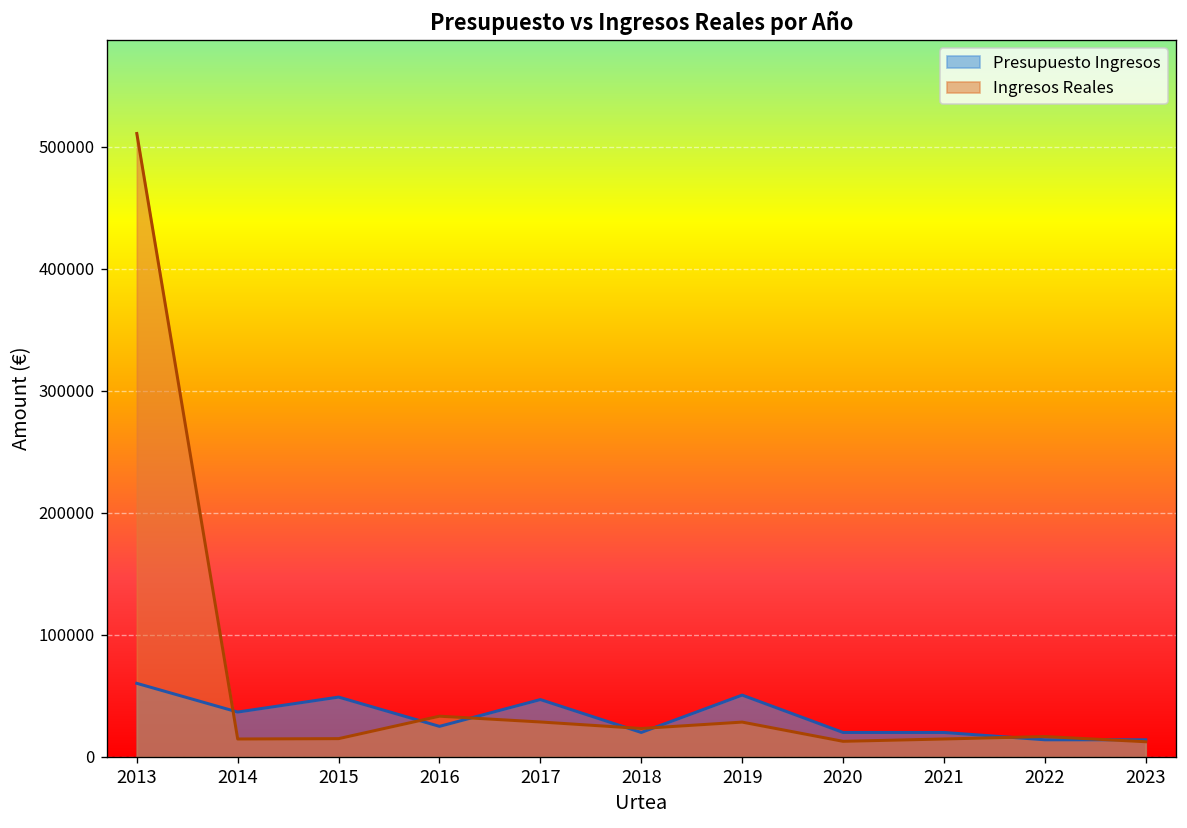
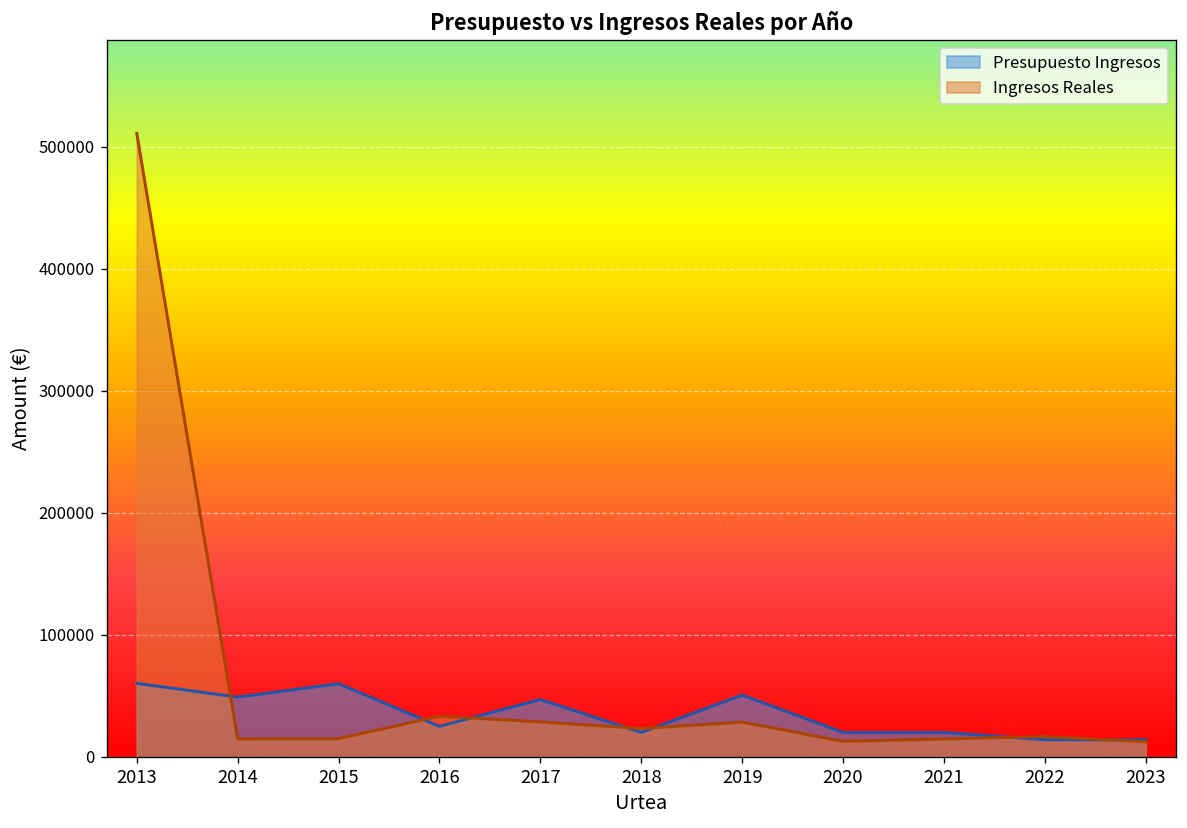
Presupuesto Ingresos, 2014: 37000 -> 49000
Presupuesto Ingresos, 2015: 49000 -> 60000
